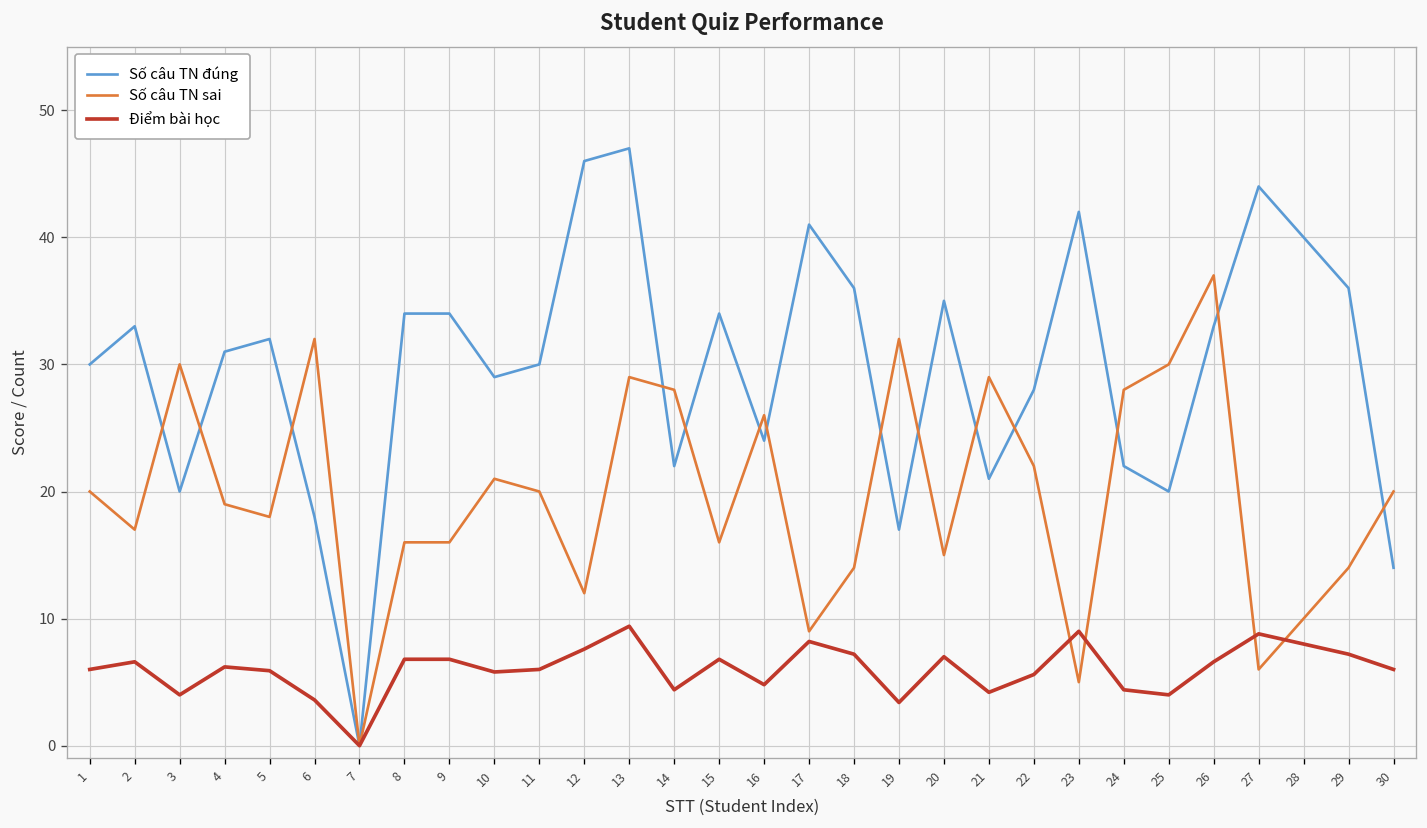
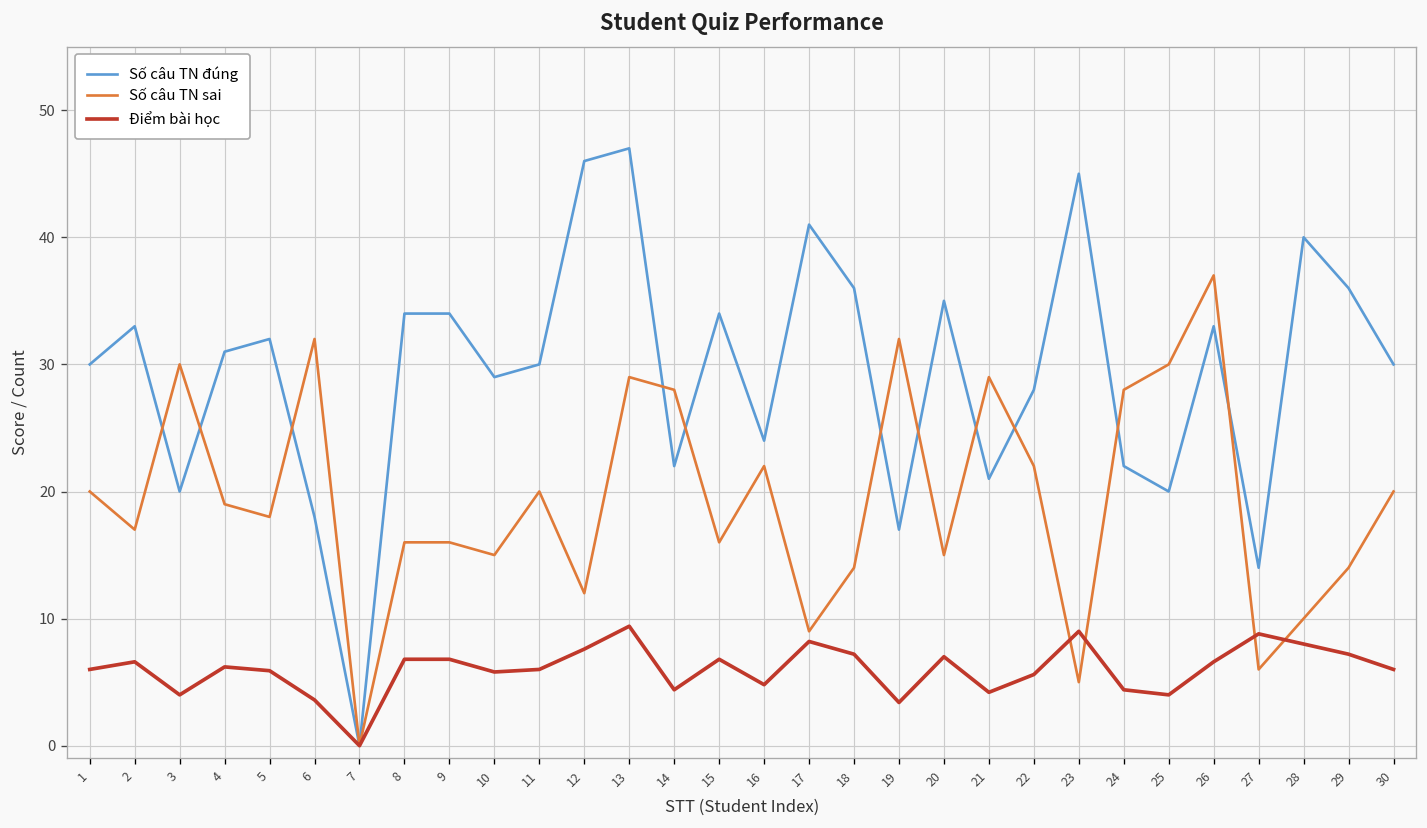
Số câu TN sai, 10: 21 -> 15
Số câu TN sai, 16: 26 -> 22
Số câu TN đúng, 23: 42 -> 45
Số câu TN đúng, 27: 44 -> 14
Số câu TN đúng, 30: 14 -> 30
